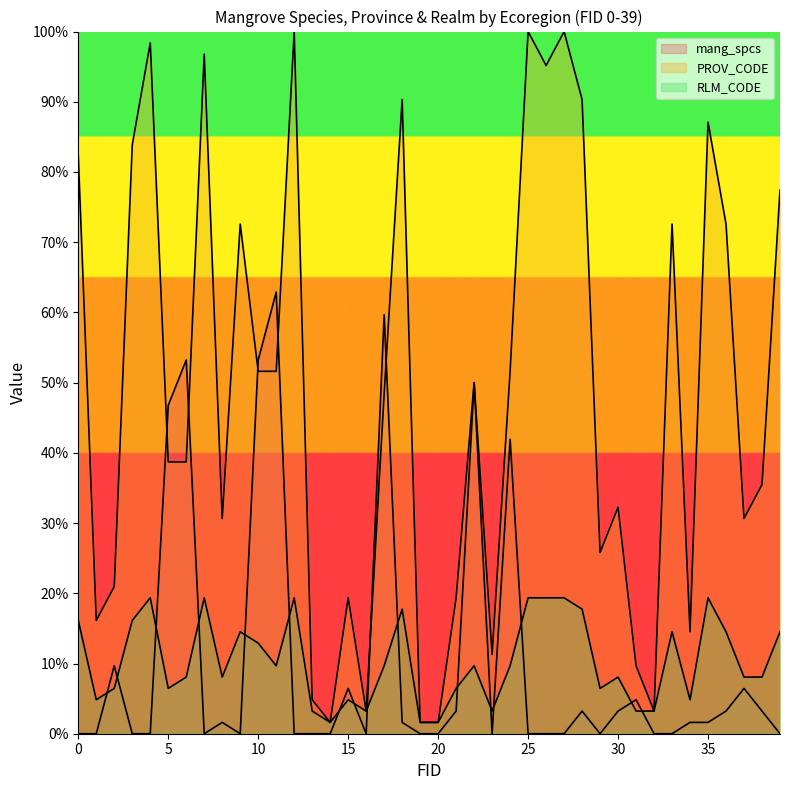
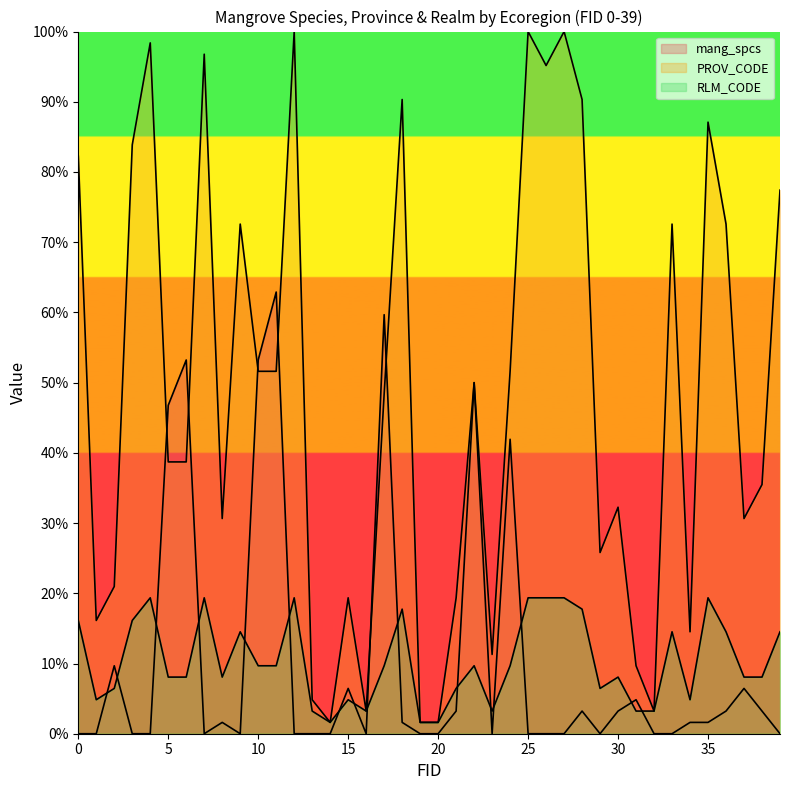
RLM_CODE, 5: 6% -> 8%
RLM_CODE, 10: 13% -> 10%
